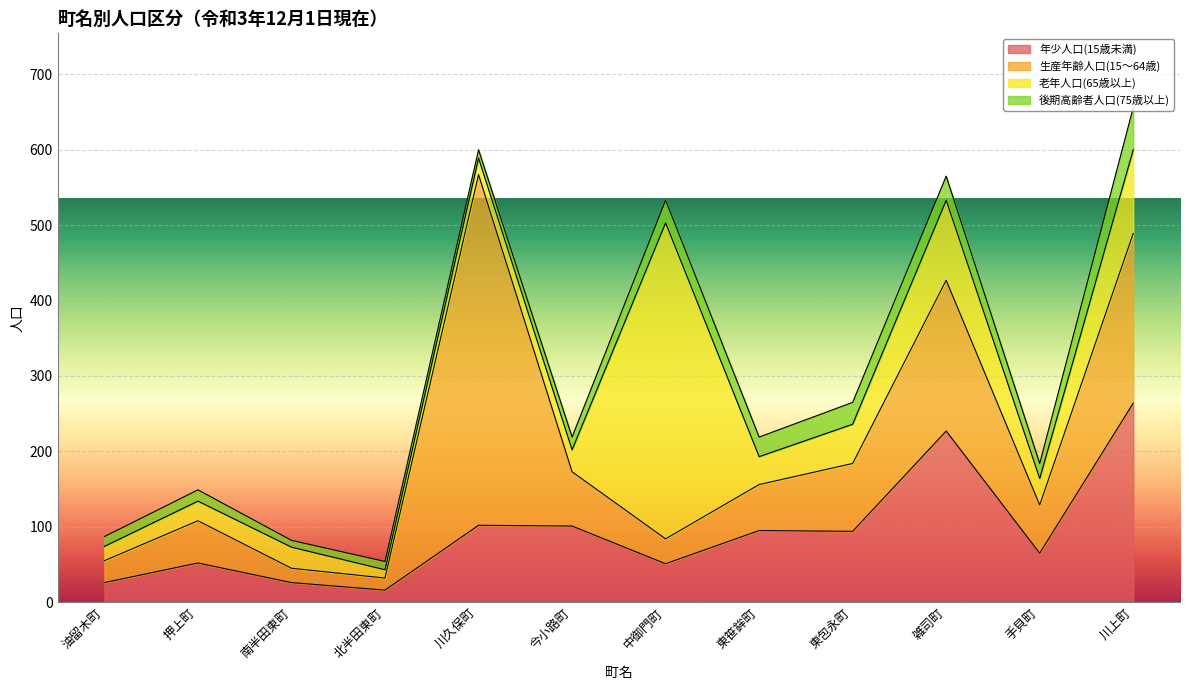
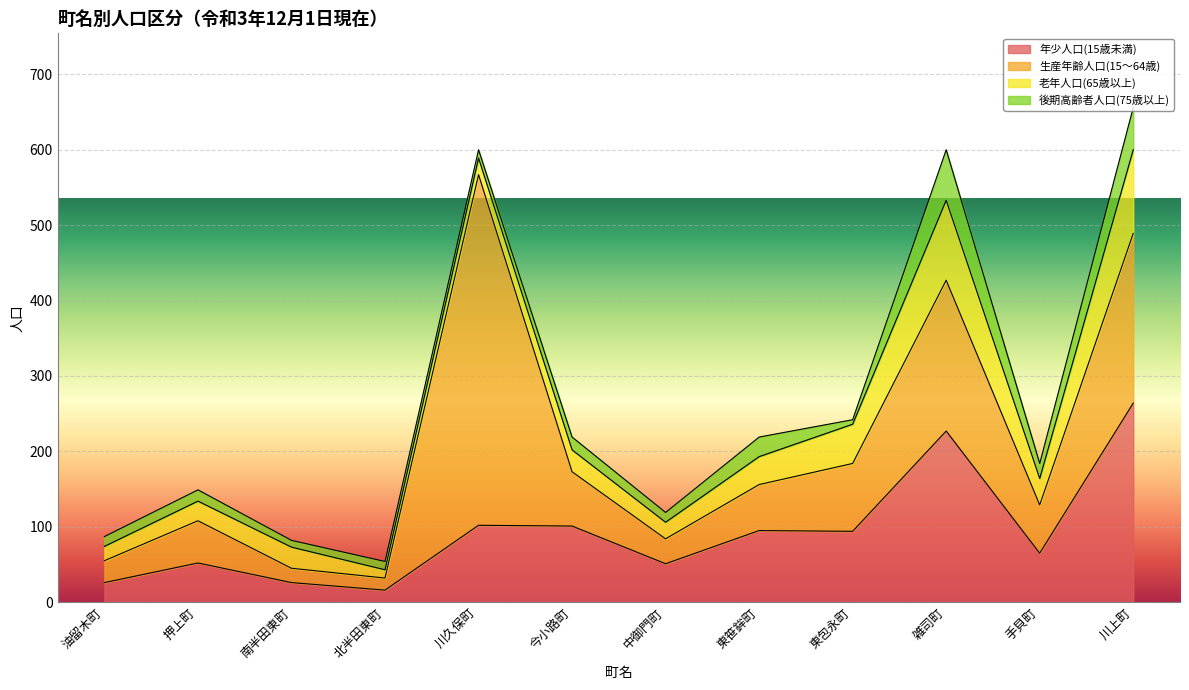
老年人口(65歳以上), 中御門町: 420 -> 20
後期高齢者人口(75歳以上), 中御門町: 30 -> 10
後期高齢者人口(75歳以上), 東包永町: 30 -> 10
後期高齢者人口(75歳以上), 雑司町: 30 -> 70
